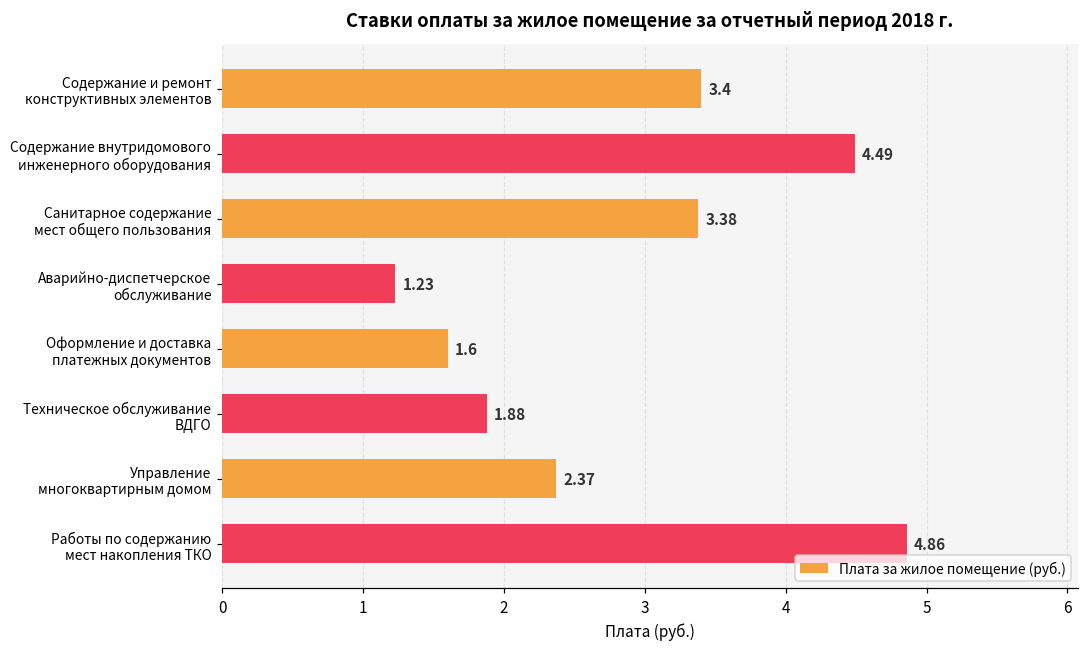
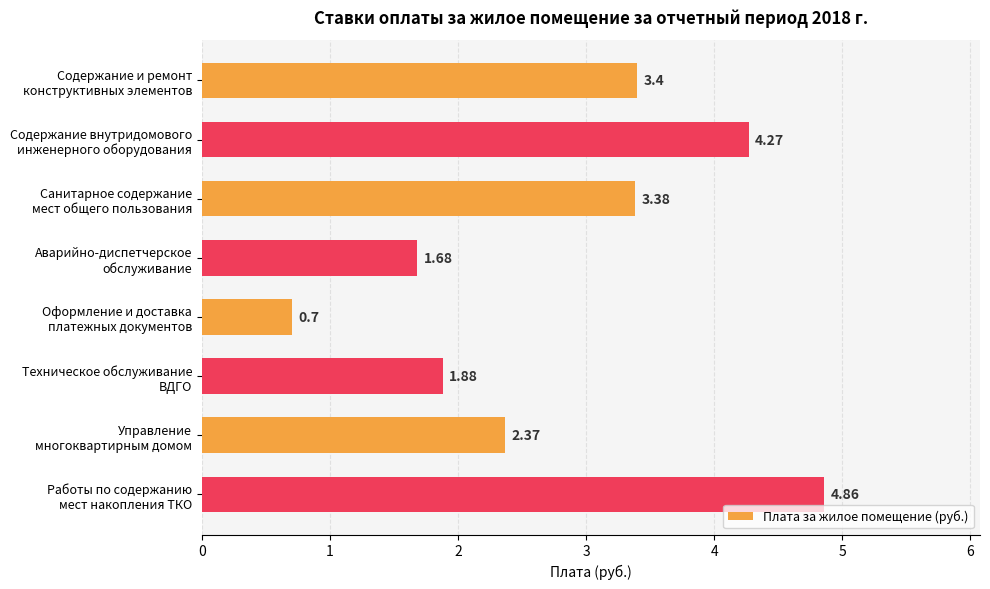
Содержание внутридомового инженерного оборудования: 4.49 -> 4.27
Аварийно-диспетчерское обслуживание: 1.23 -> 1.68
Оформление и доставка платежных документов: 1.6 -> 0.7
